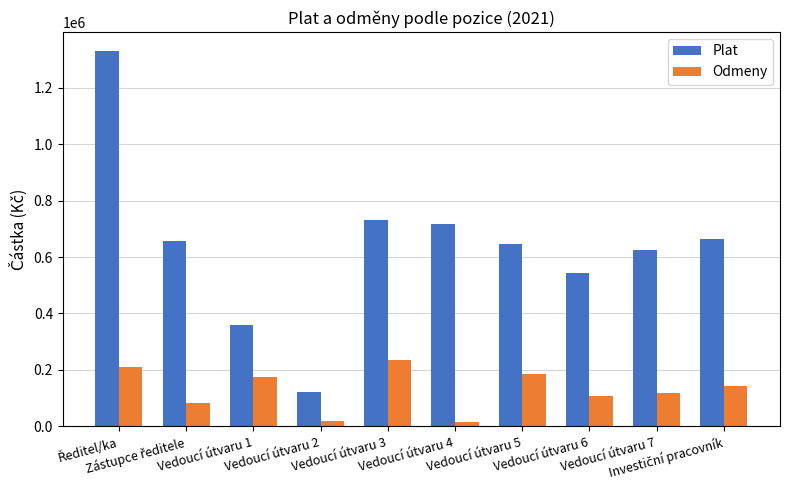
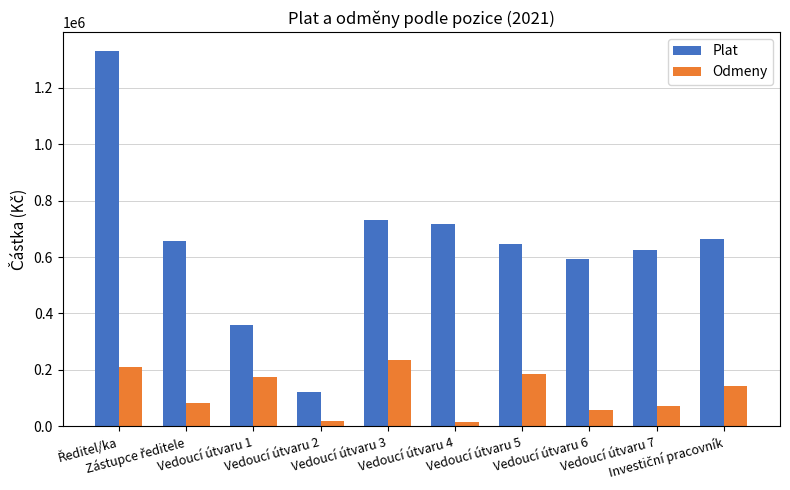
Plat, Vedoucí útvaru 6: 540000 -> 590000
Odmeny, Vedoucí útvaru 6: 110000 -> 60000
Odmeny, Vedoucí útvaru 7: 120000 -> 70000
